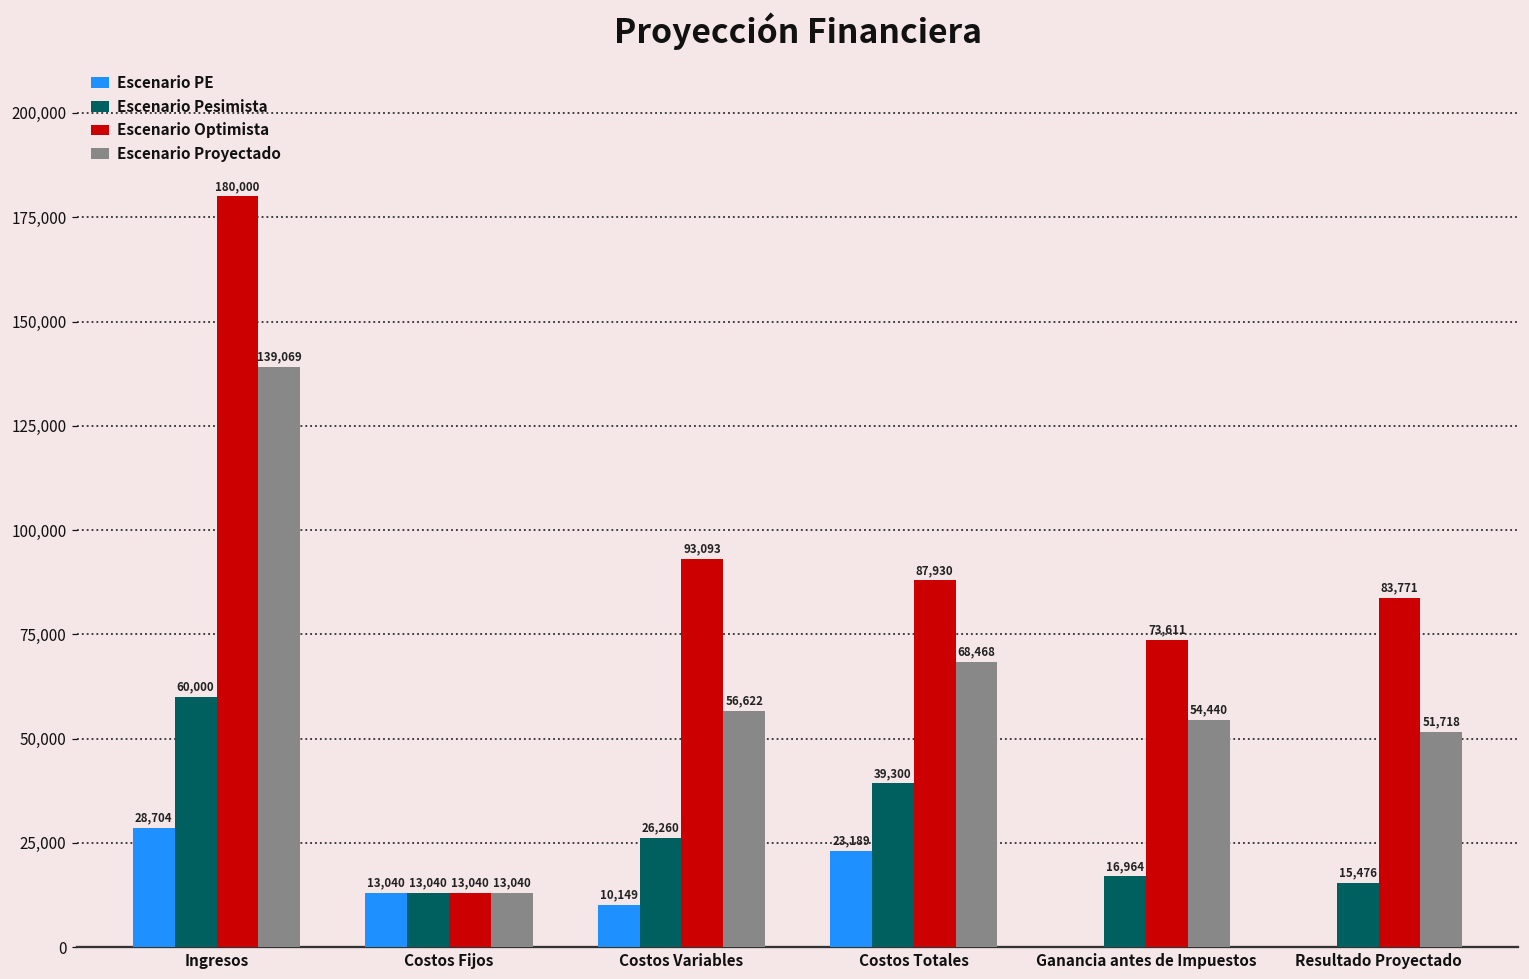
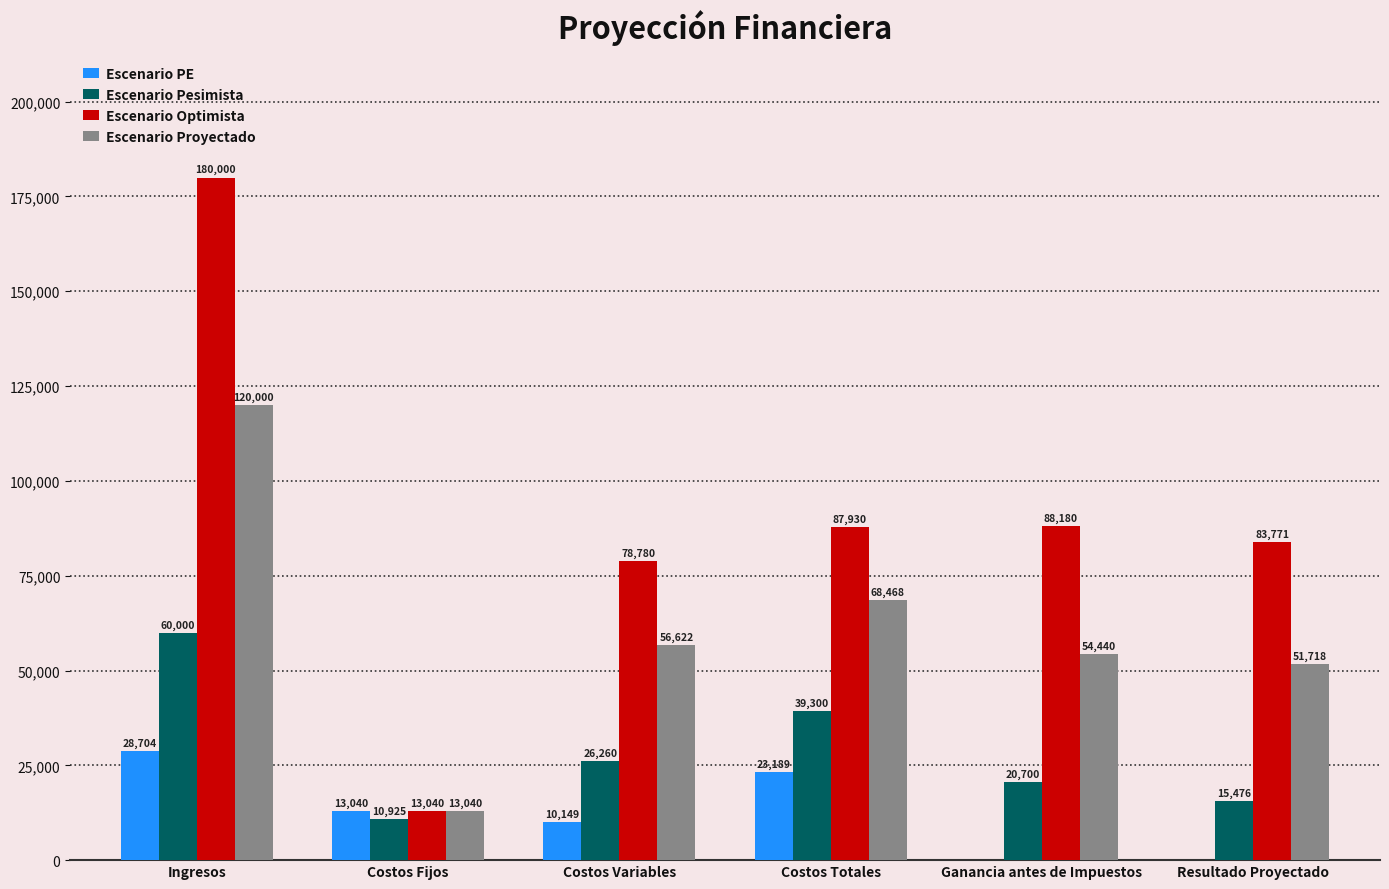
Escenario Proyectado, Ingresos: 139,069 -> 120,000
Escenario Pesimista, Costos Fijos: 13,040 -> 10,925
Escenario Optimista, Costos Variables: 93,093 -> 78,780
Escenario Pesimista, Ganancia antes de Impuestos: 16,964 -> 20,700
Escenario Optimista, Ganancia antes de Impuestos: 73,611 -> 88,180
